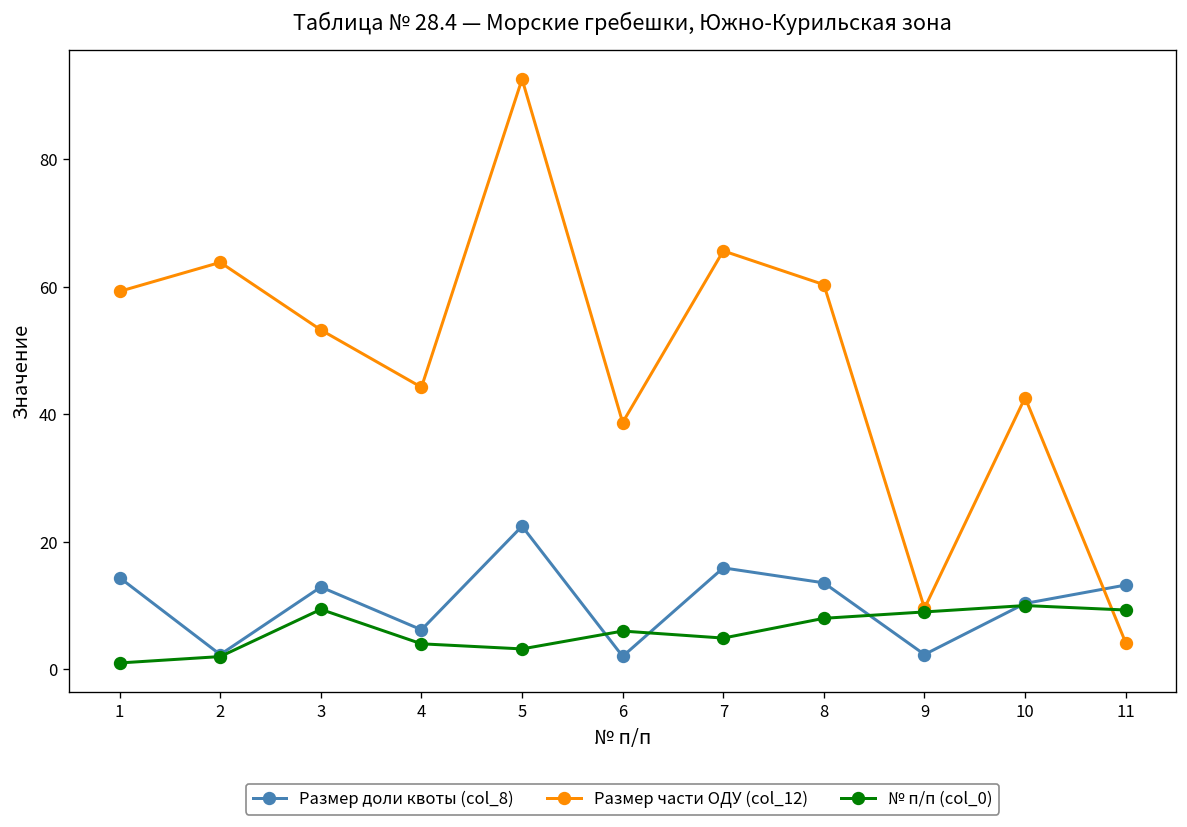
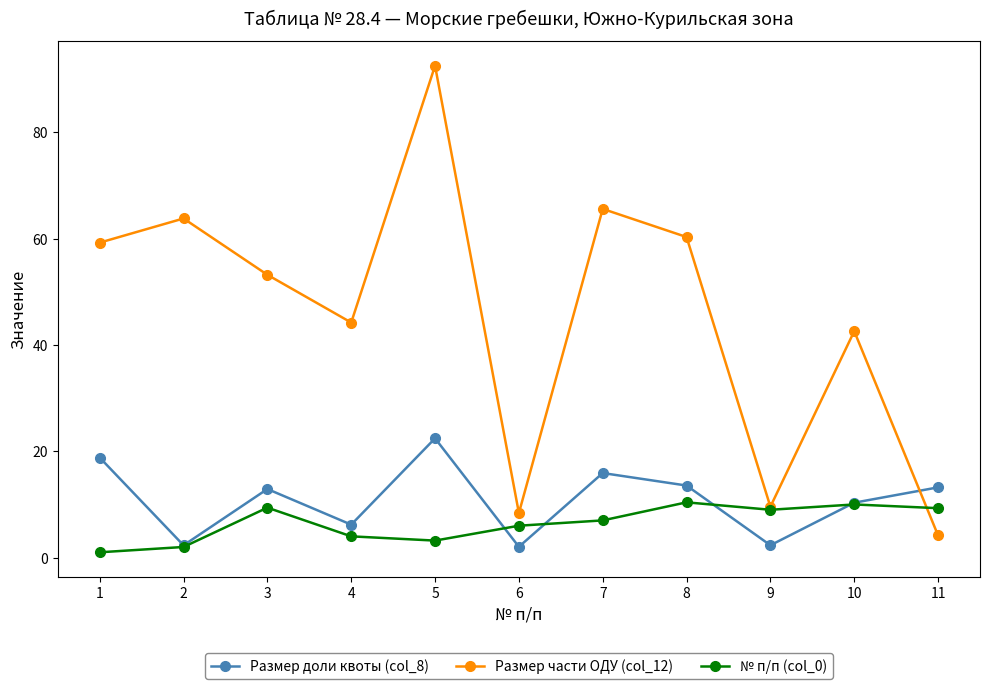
Размер доли квоты (col_8), 1: 14 -> 19
Размер части ОДУ (col_12), 6: 39 -> 8
№ п/п (col_0), 7: 5 -> 7
№ п/п (col_0), 8: 8 -> 10
